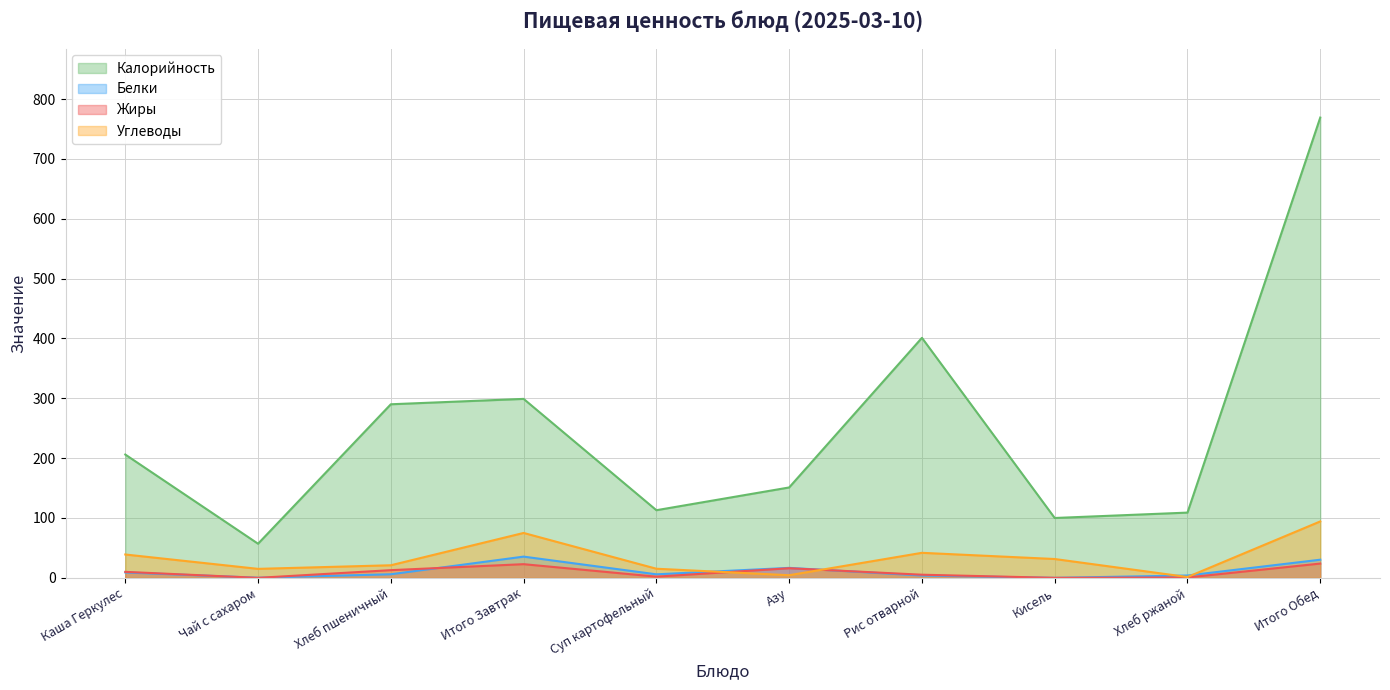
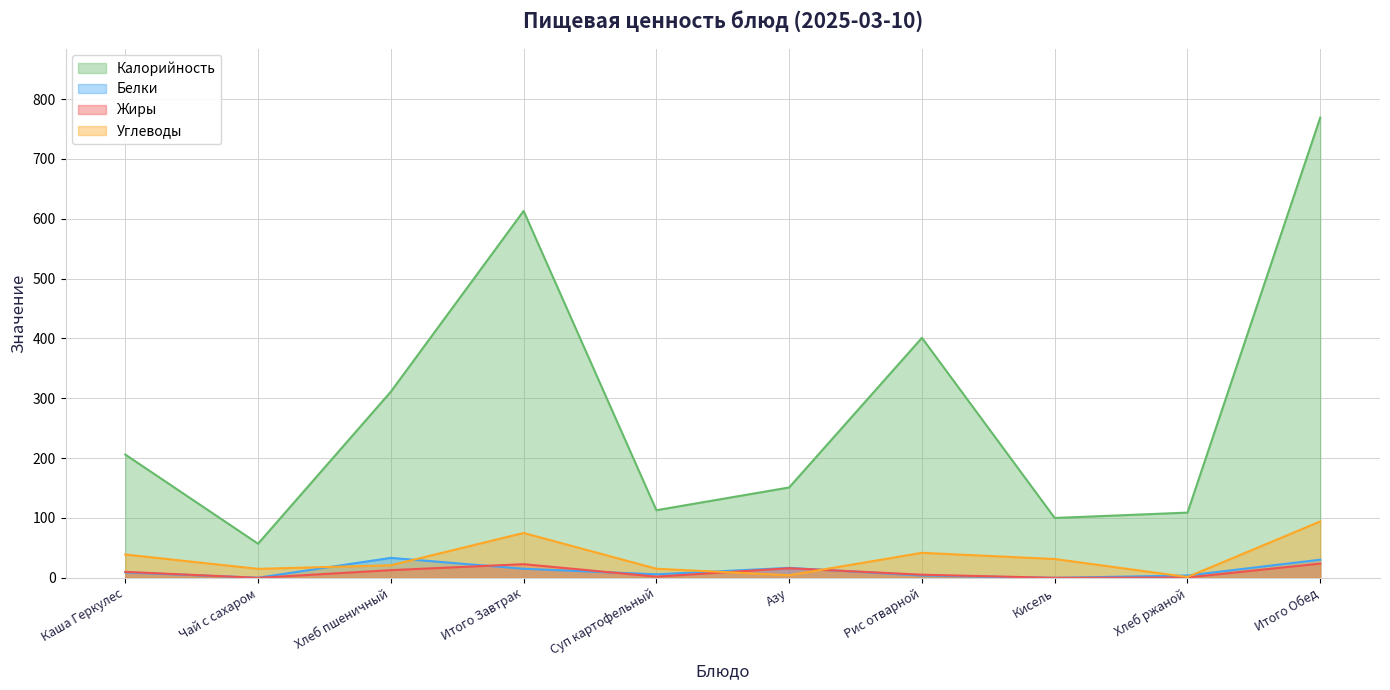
Калорийность, Хлеб пшеничный: 290 -> 310
Белки, Хлеб пшеничный: 10 -> 30
Калорийность, Итого Завтрак: 300 -> 610
Белки, Итого Завтрак: 40 -> 20
